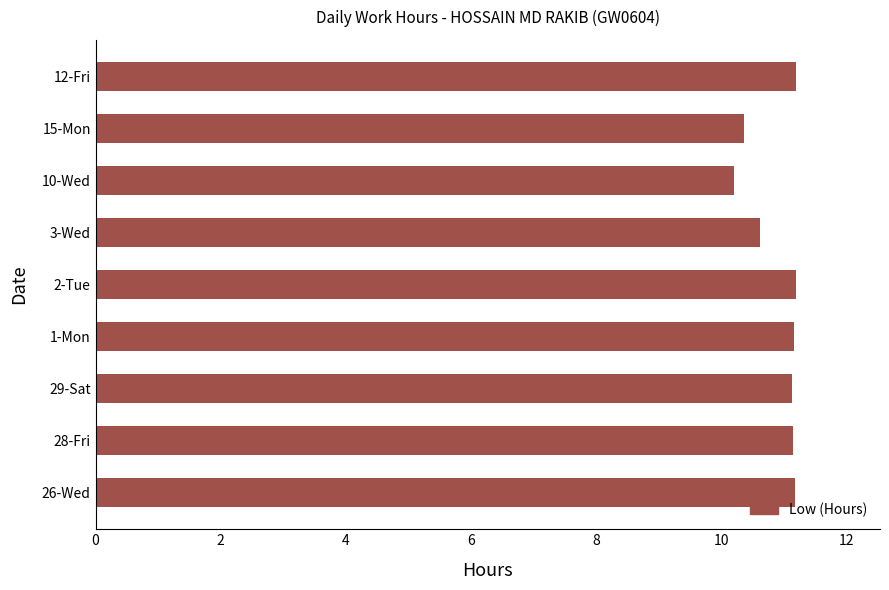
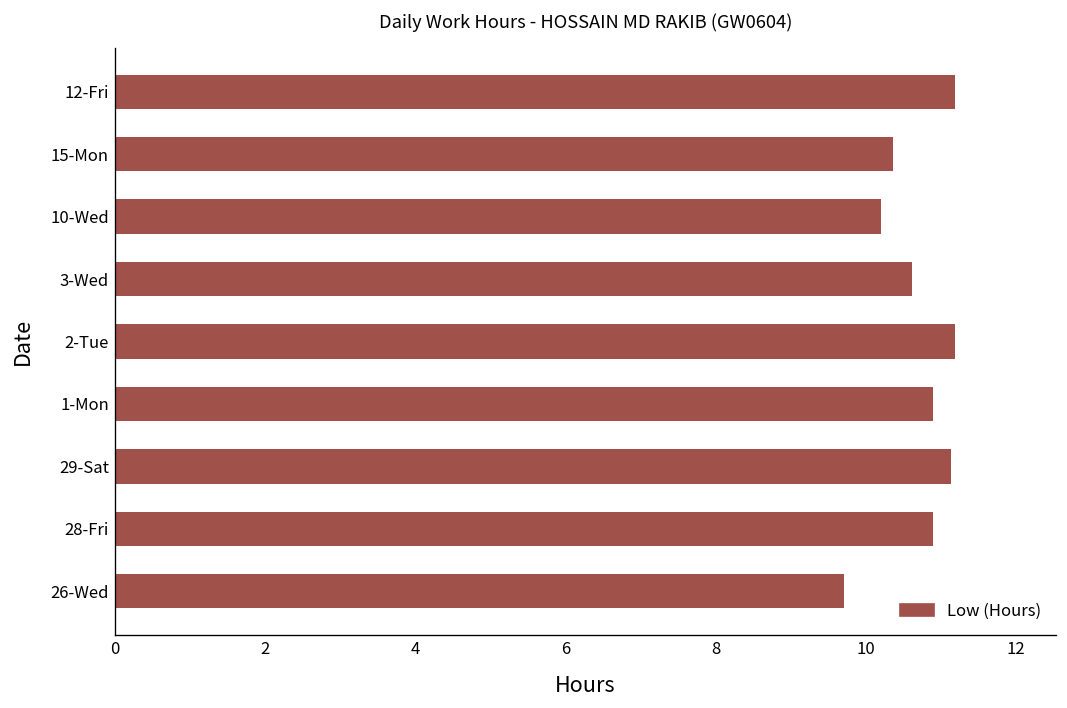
1-Mon: 11.2 -> 10.9
28-Fri: 11.1 -> 10.9
26-Wed: 11.2 -> 9.7
